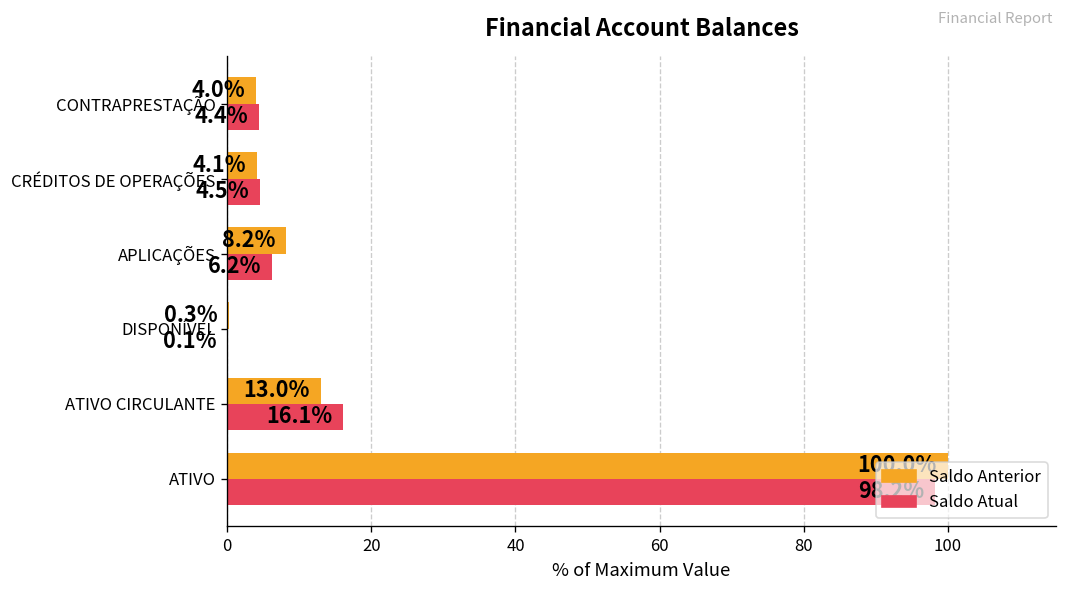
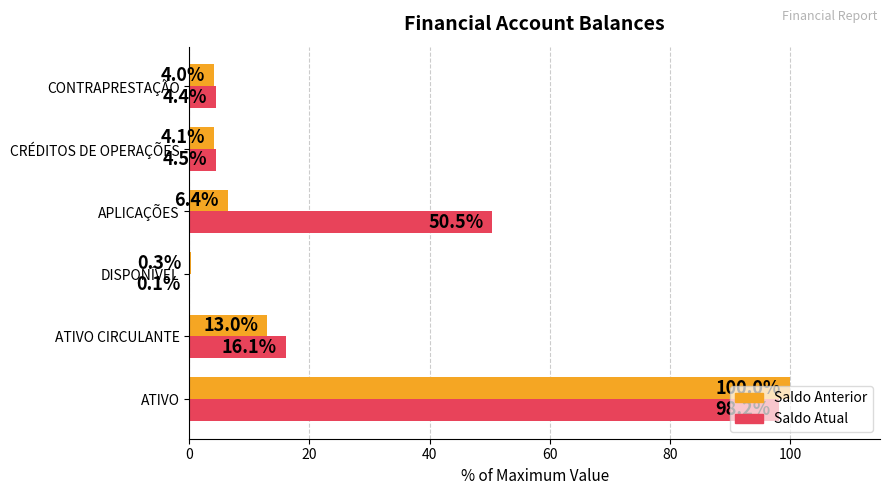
Saldo Anterior, APLICAÇÕES: 8.2% -> 6.4%
Saldo Atual, APLICAÇÕES: 6.2% -> 50.5%
